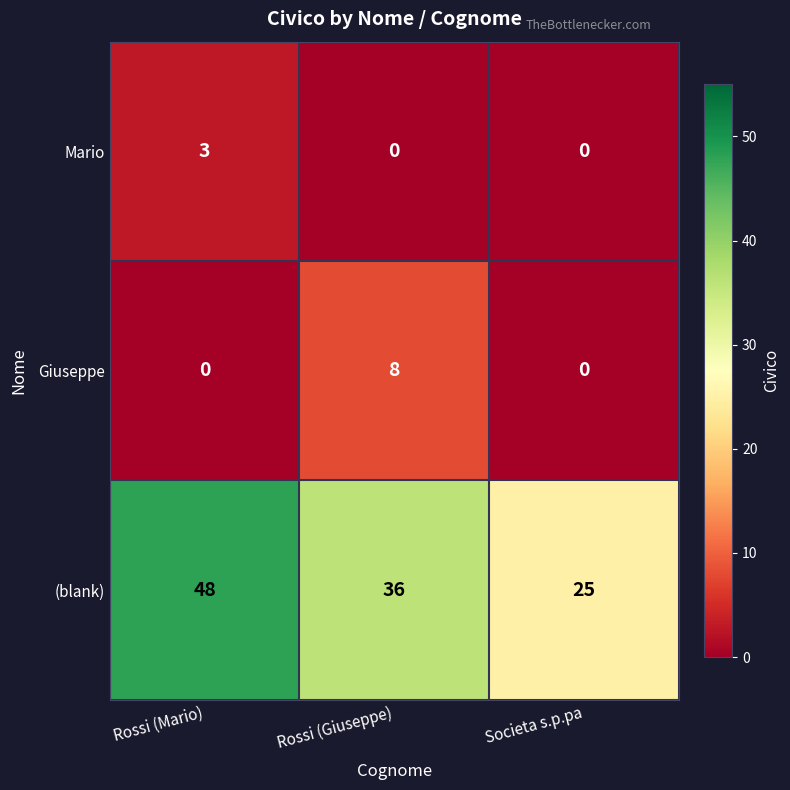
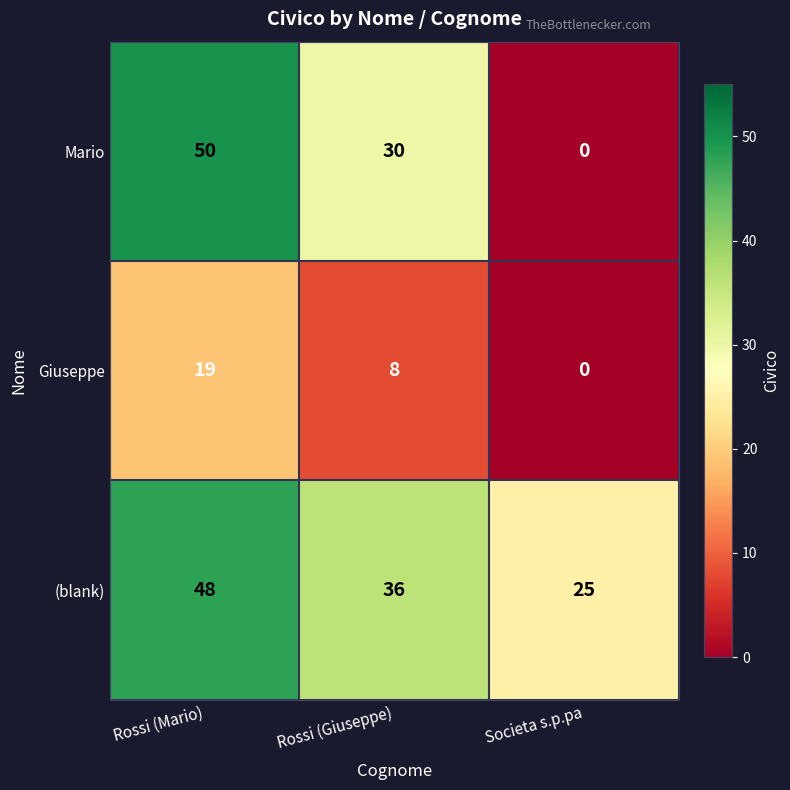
Mario, Rossi (Mario): 3 -> 50
Mario, Rossi (Giuseppe): 0 -> 30
Giuseppe, Rossi (Mario): 0 -> 19
